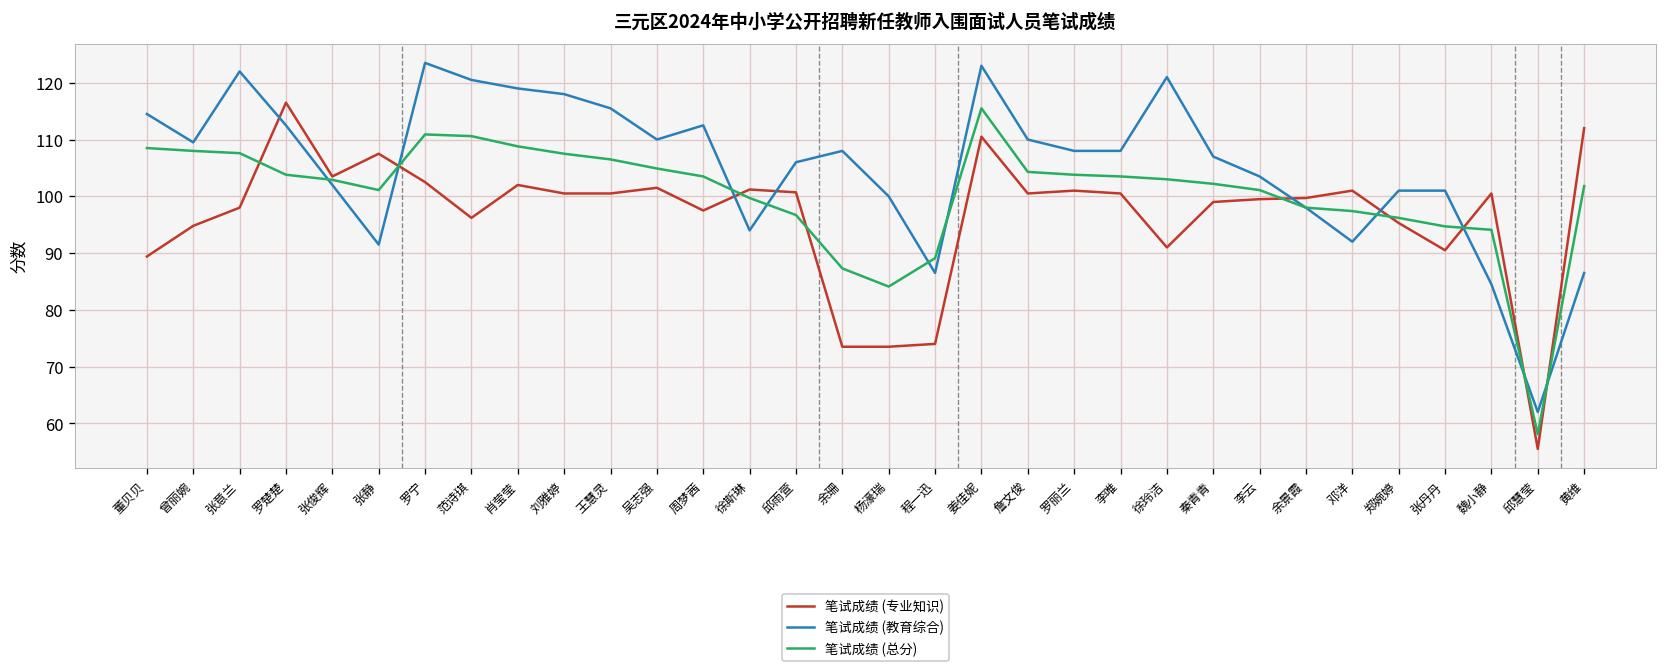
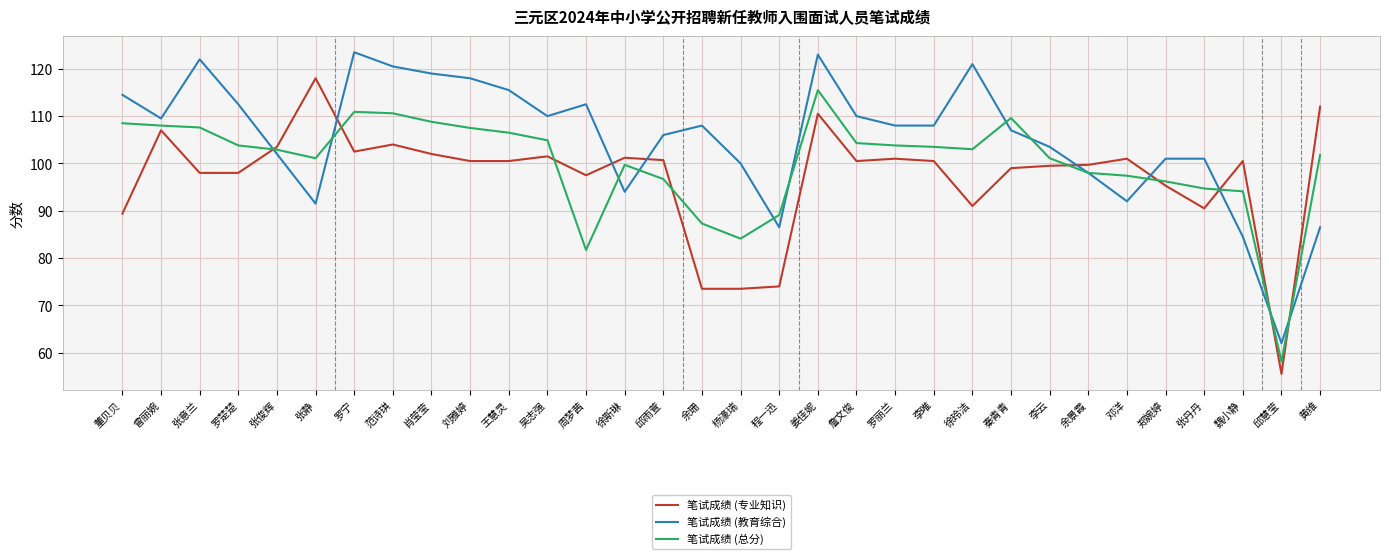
笔试成绩 (专业知识), 曾丽婉: 95 -> 107
笔试成绩 (专业知识), 罗楚楚: 117 -> 98
笔试成绩 (专业知识), 张静: 108 -> 118
笔试成绩 (专业知识), 范诗琪: 96 -> 104
笔试成绩 (总分), 周梦茜: 104 -> 82
笔试成绩 (总分), 秦青青: 102 -> 110
